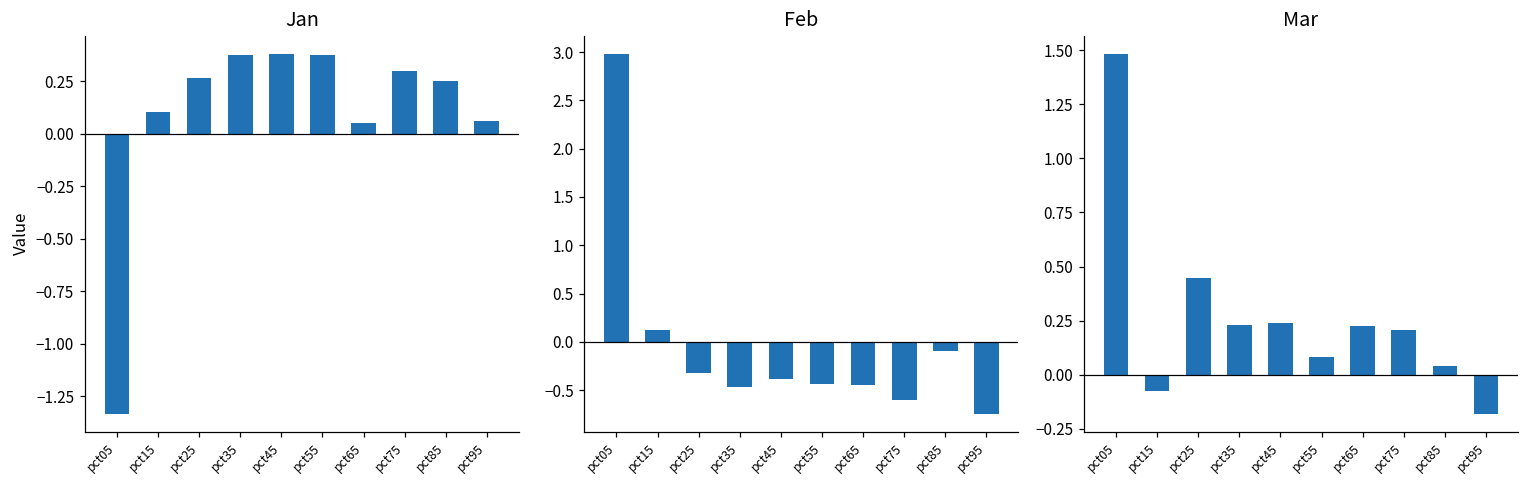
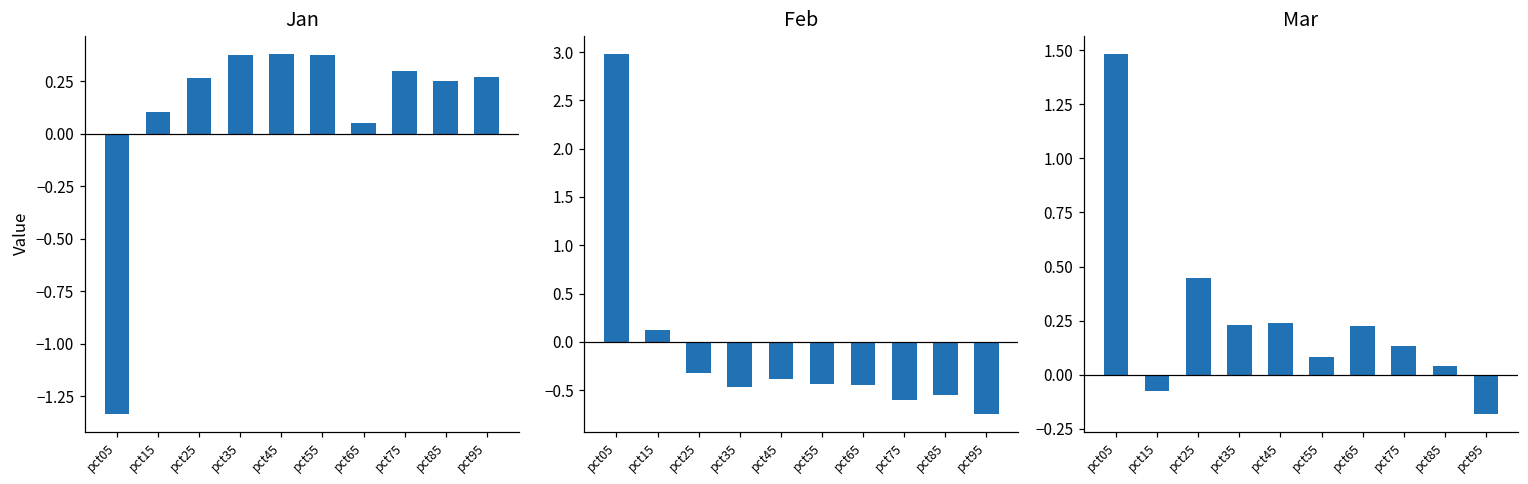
Jan, pct95: 0.06 -> 0.27
Feb, pct85: -0.1 -> -0.6
Mar, pct75: 0.21 -> 0.13
